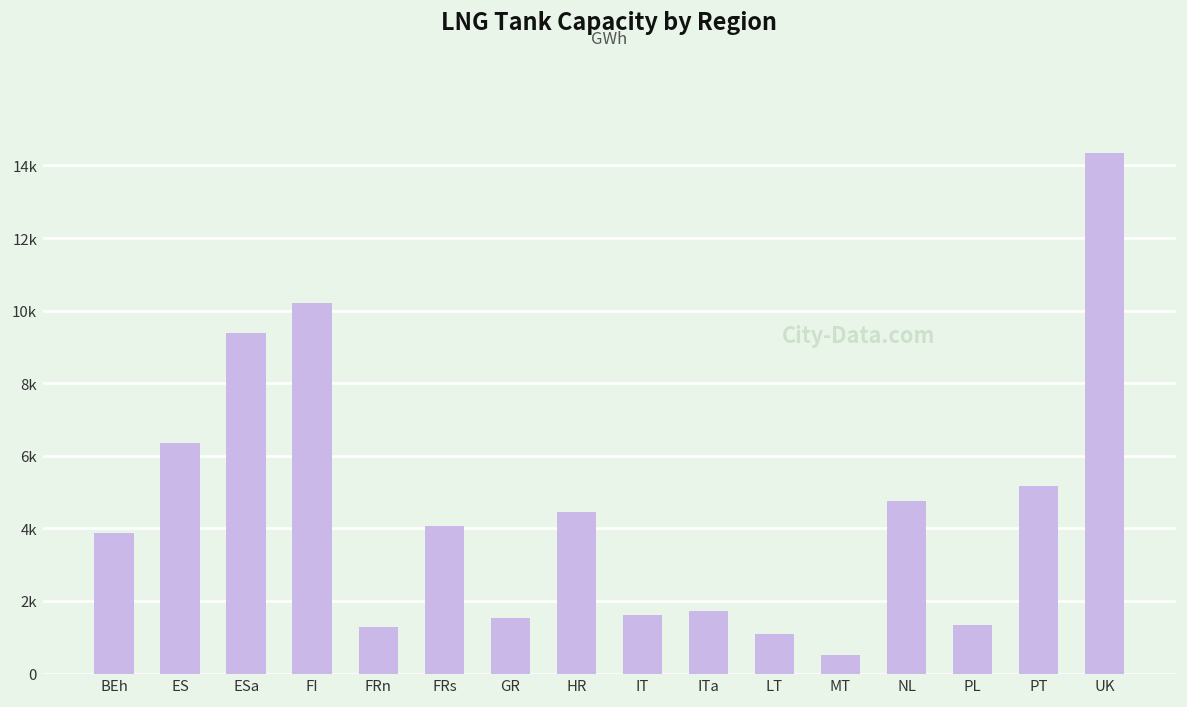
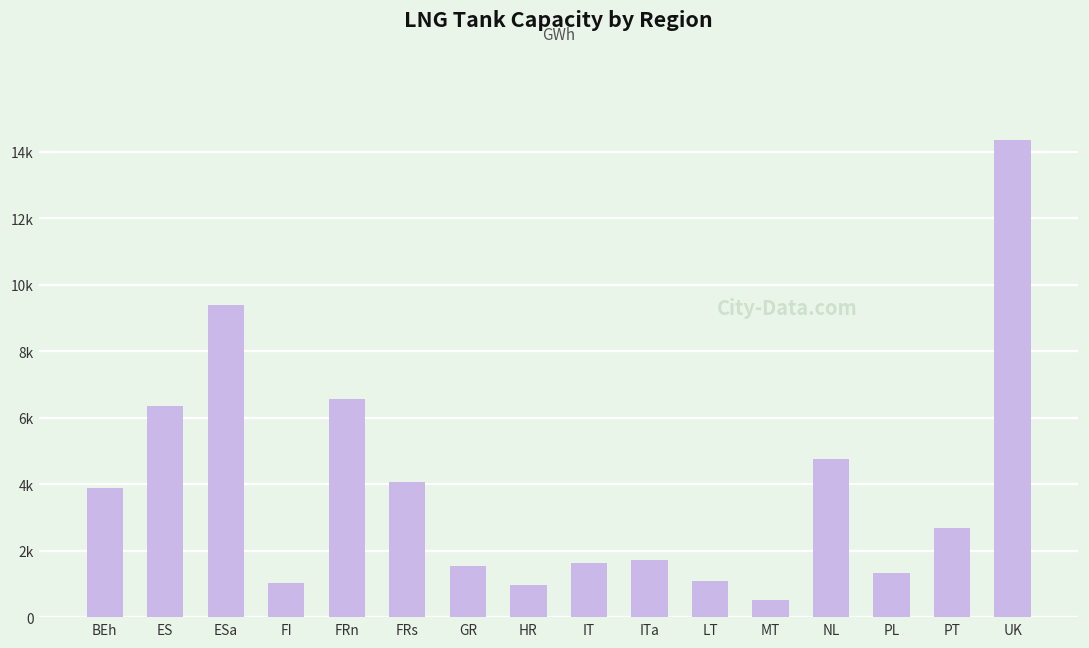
FI: 10200 -> 1000
FRn: 1300 -> 6600
HR: 4500 -> 1000
PT: 5200 -> 2700
